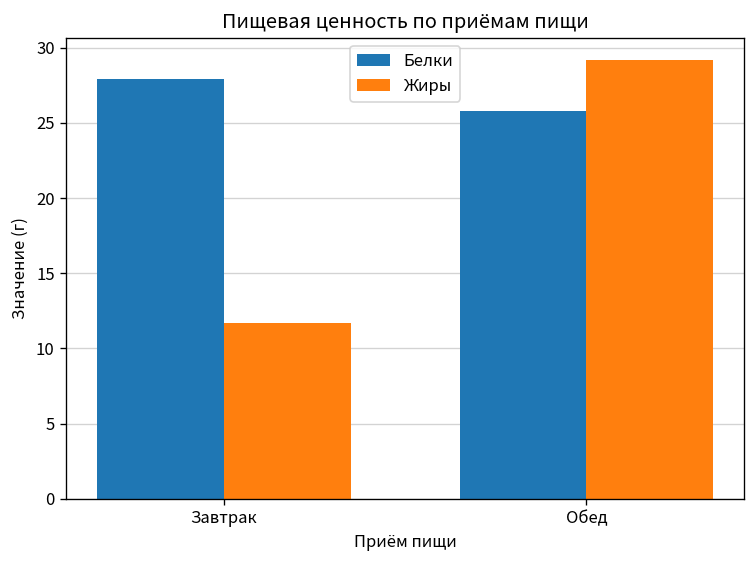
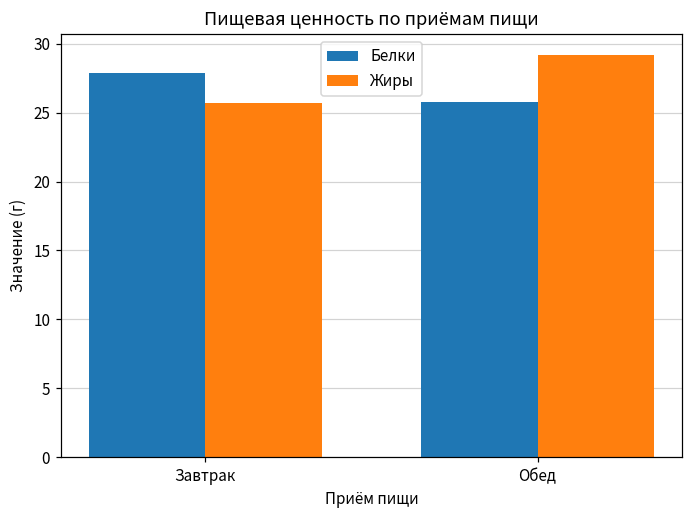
Жиры, Завтрак: 11.7 -> 25.7
